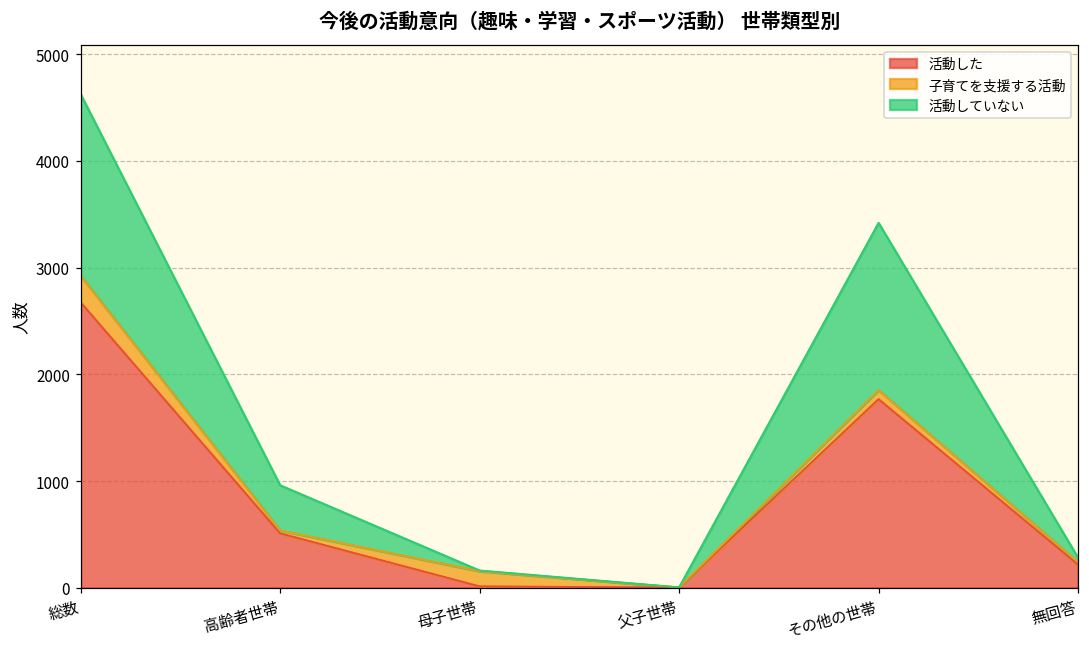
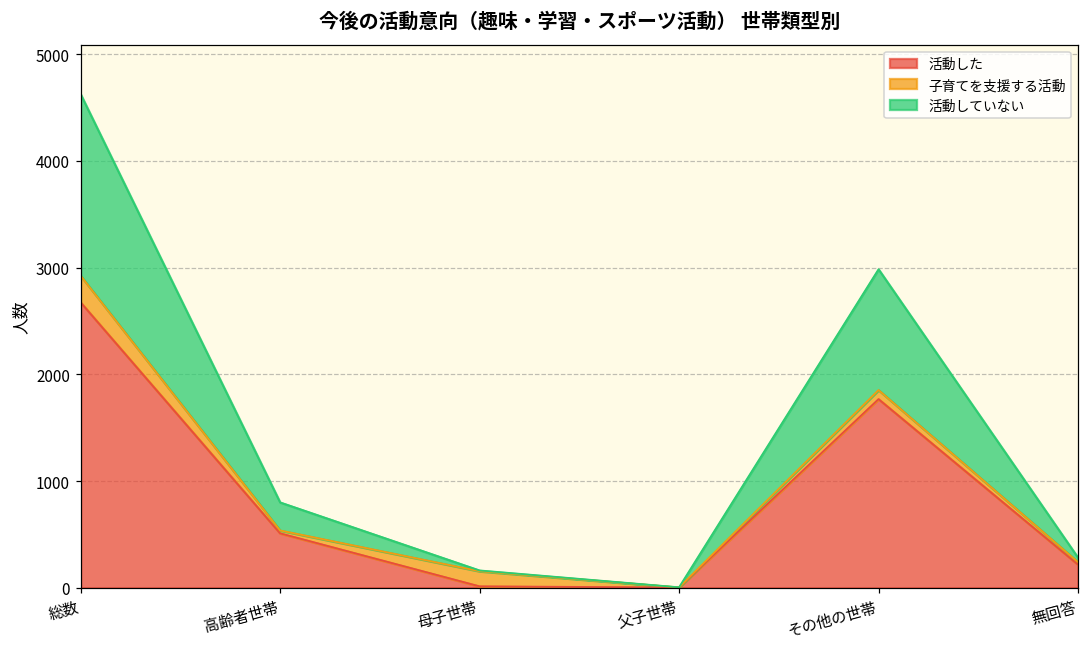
活動していない, 高齢者世帯: 400 -> 300
活動していない, その他の世帯: 1600 -> 1100
